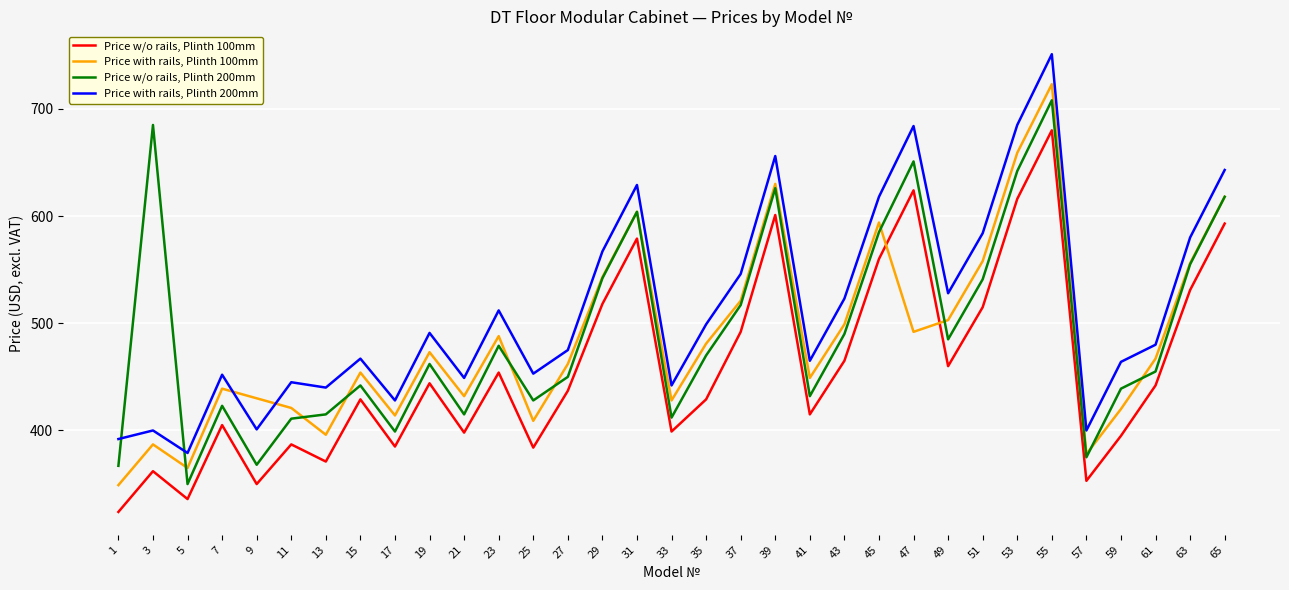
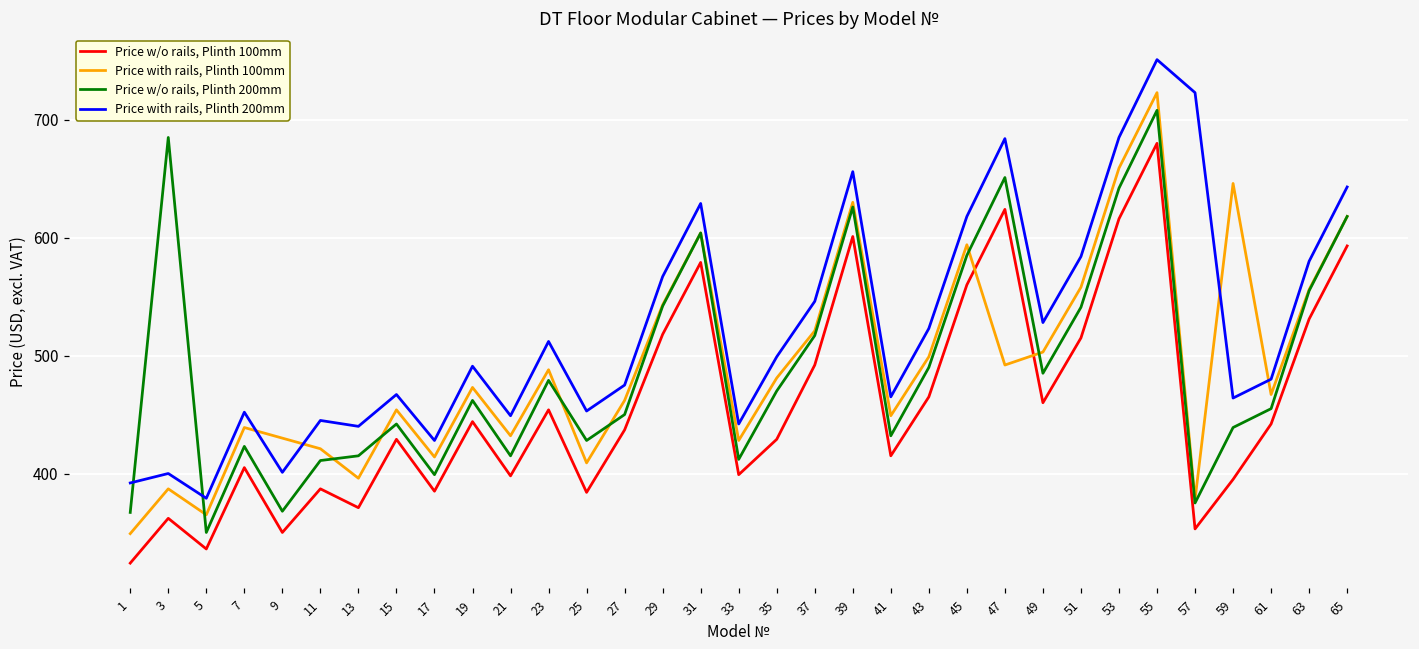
Price with rails, Plinth 200mm, 57: 400 -> 723
Price with rails, Plinth 100mm, 59: 420 -> 646
